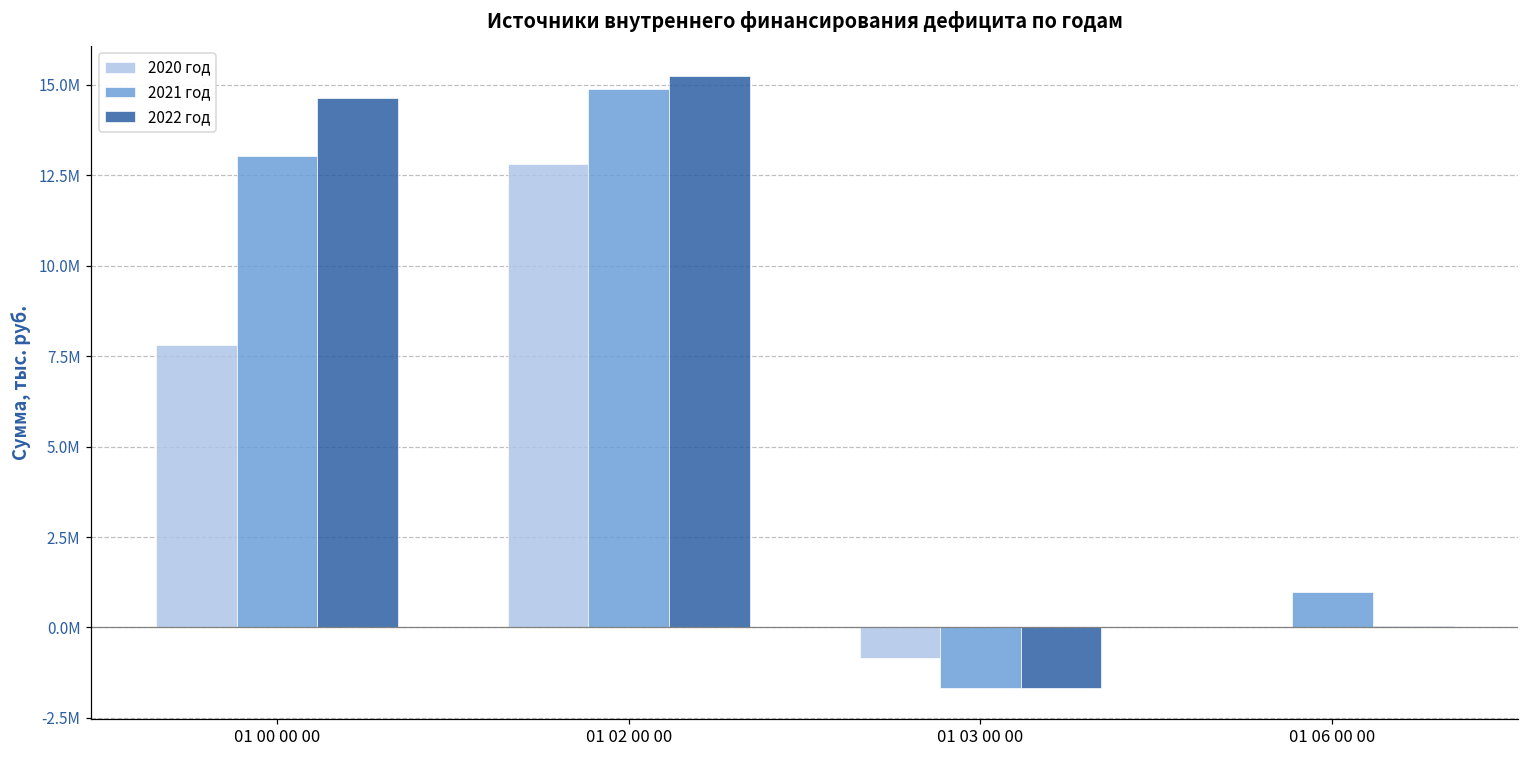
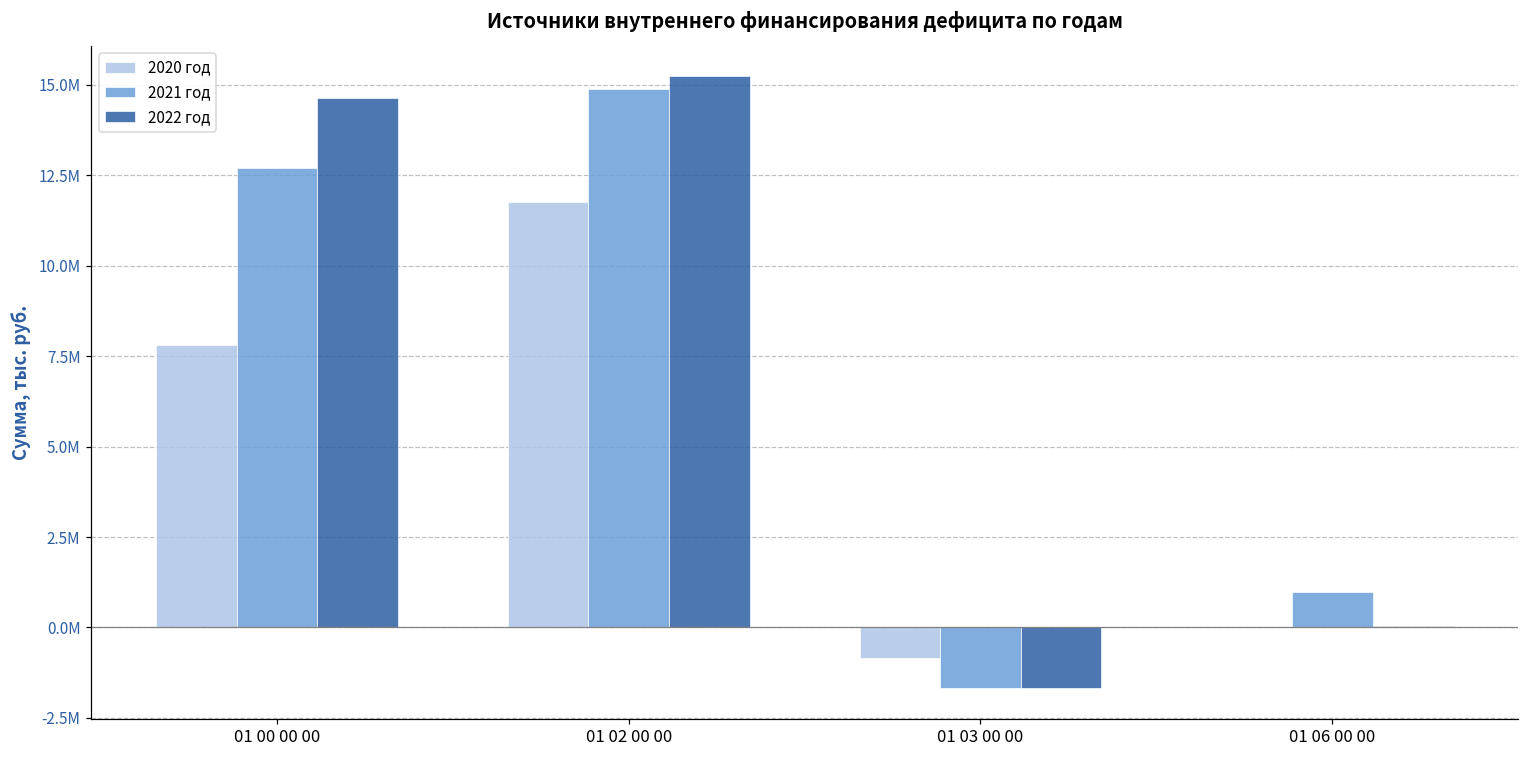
2021 год, 01 00 00 00: 13000000 -> 12700000
2020 год, 01 02 00 00: 12800000 -> 11800000
